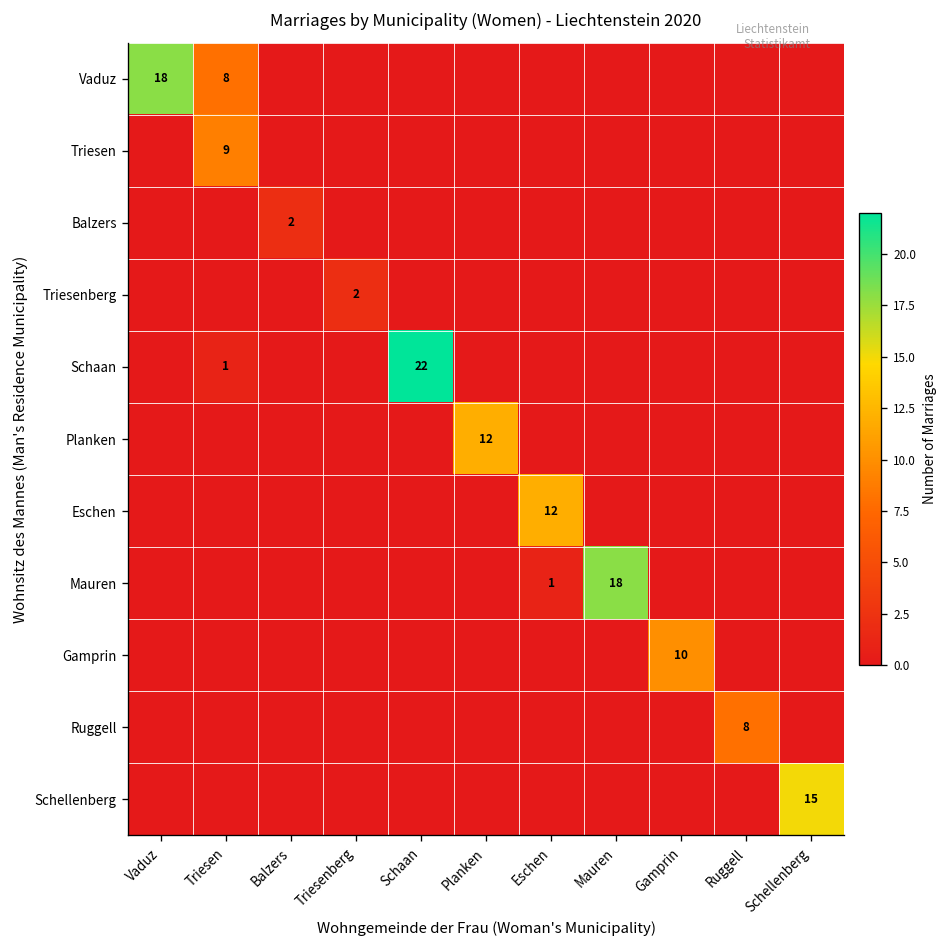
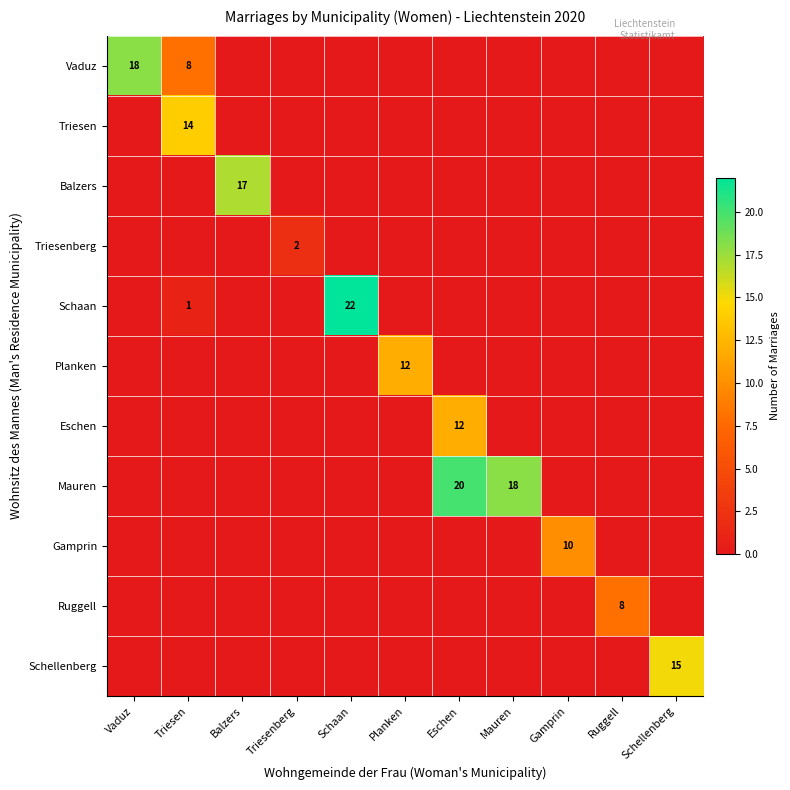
Triesen, Triesen: 9 -> 14
Balzers, Balzers: 2 -> 17
Mauren, Eschen: 1 -> 20
